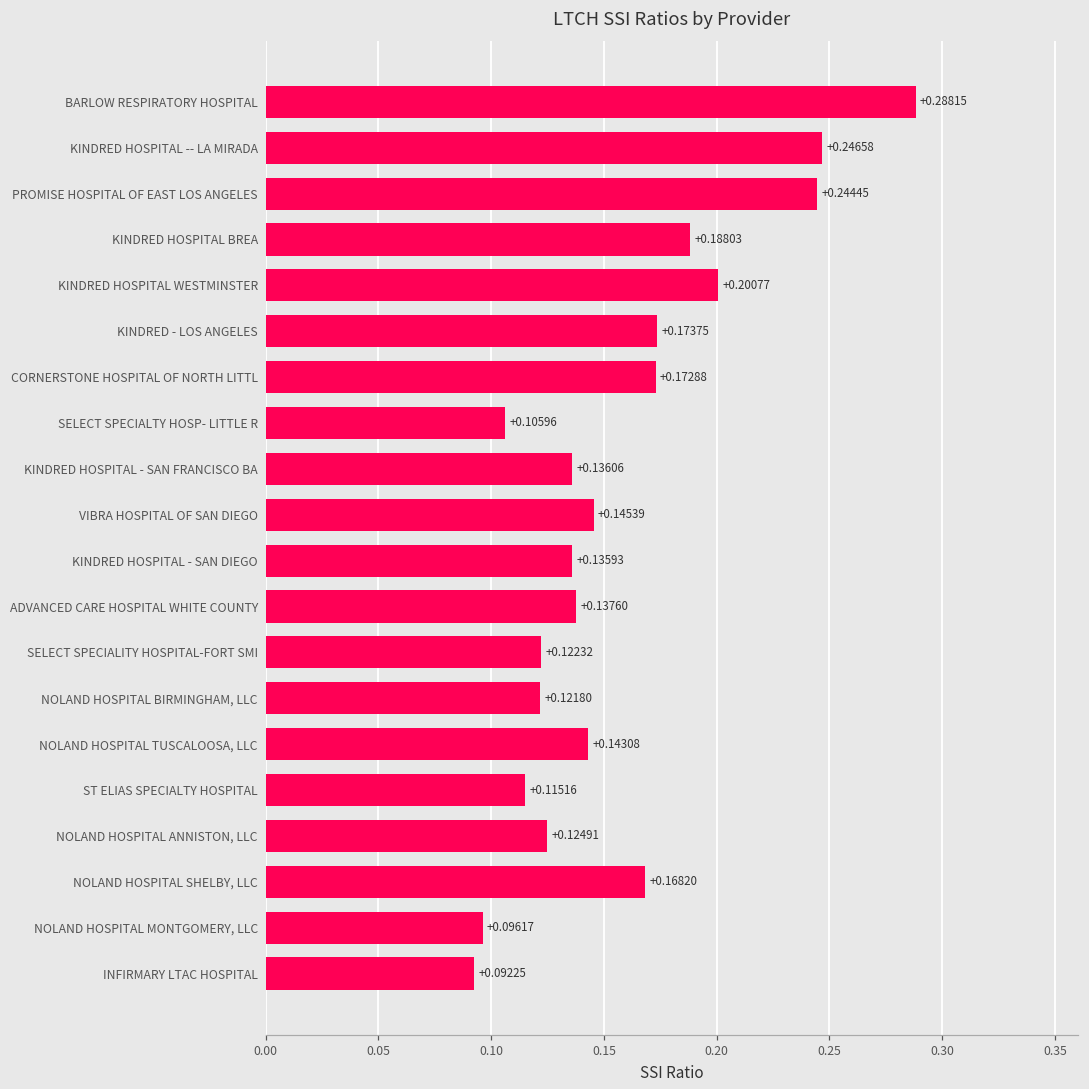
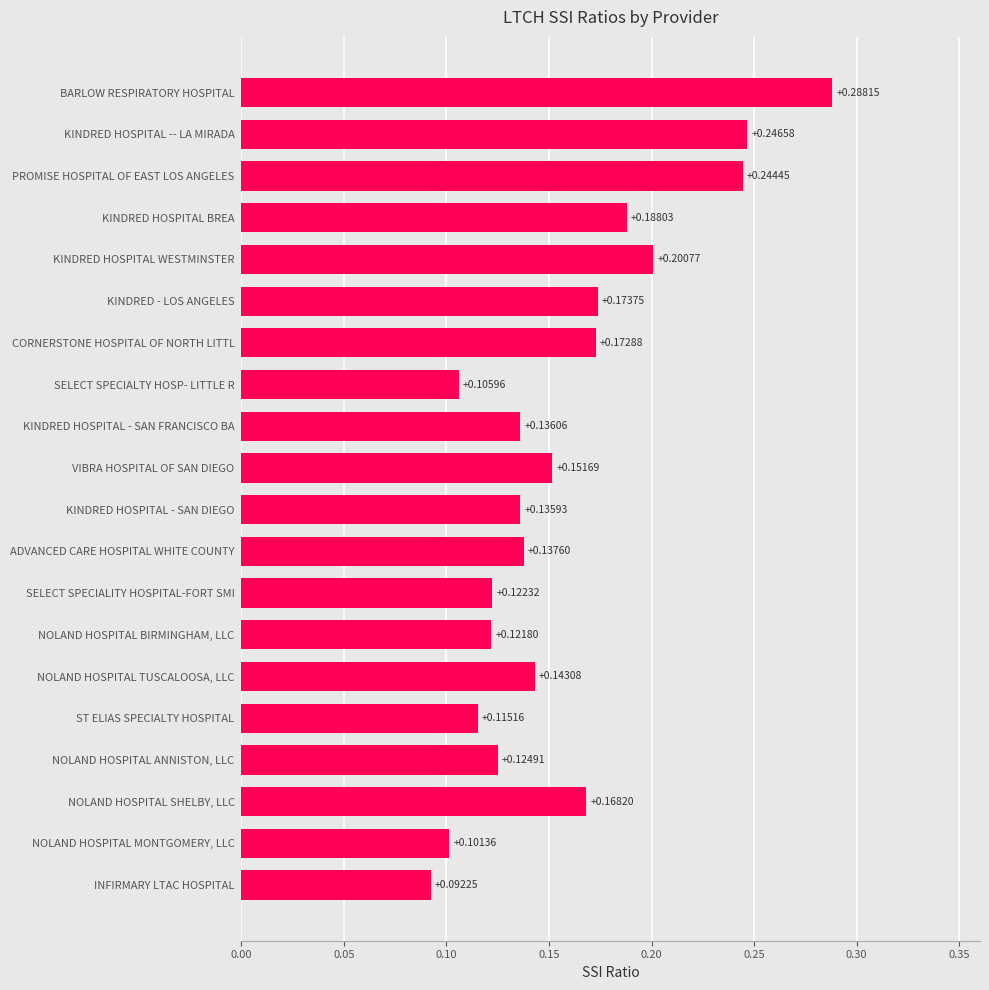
VIBRA HOSPITAL OF SAN DIEGO: +0.14539 -> +0.15169
NOLAND HOSPITAL MONTGOMERY, LLC: +0.09617 -> +0.10136
